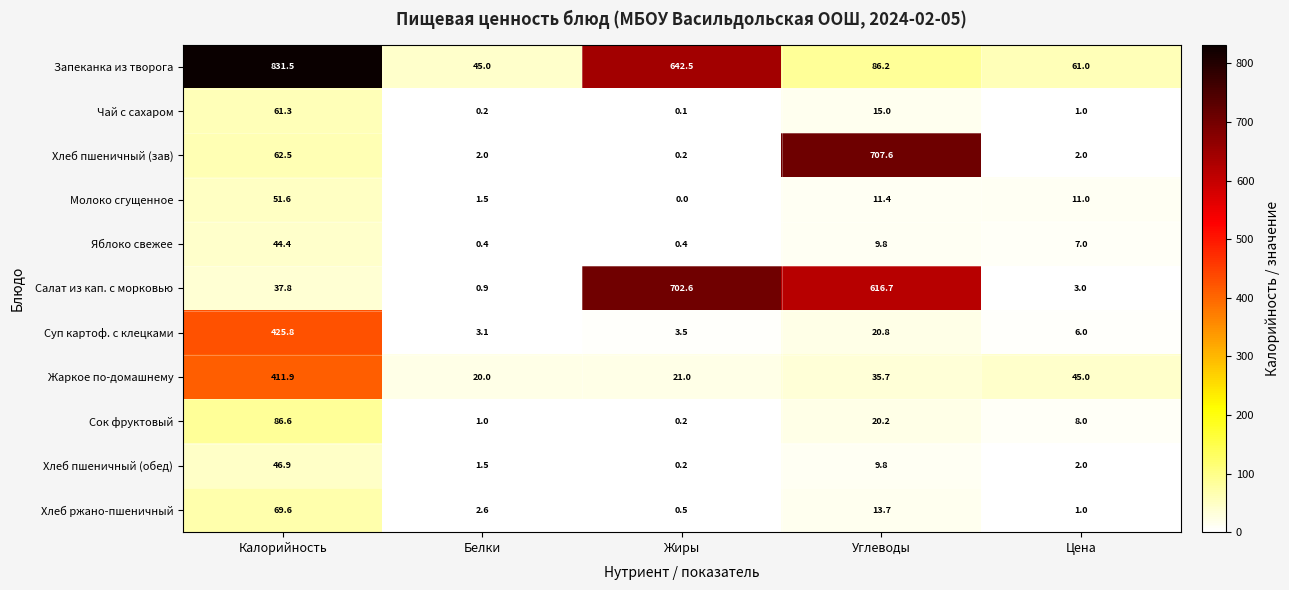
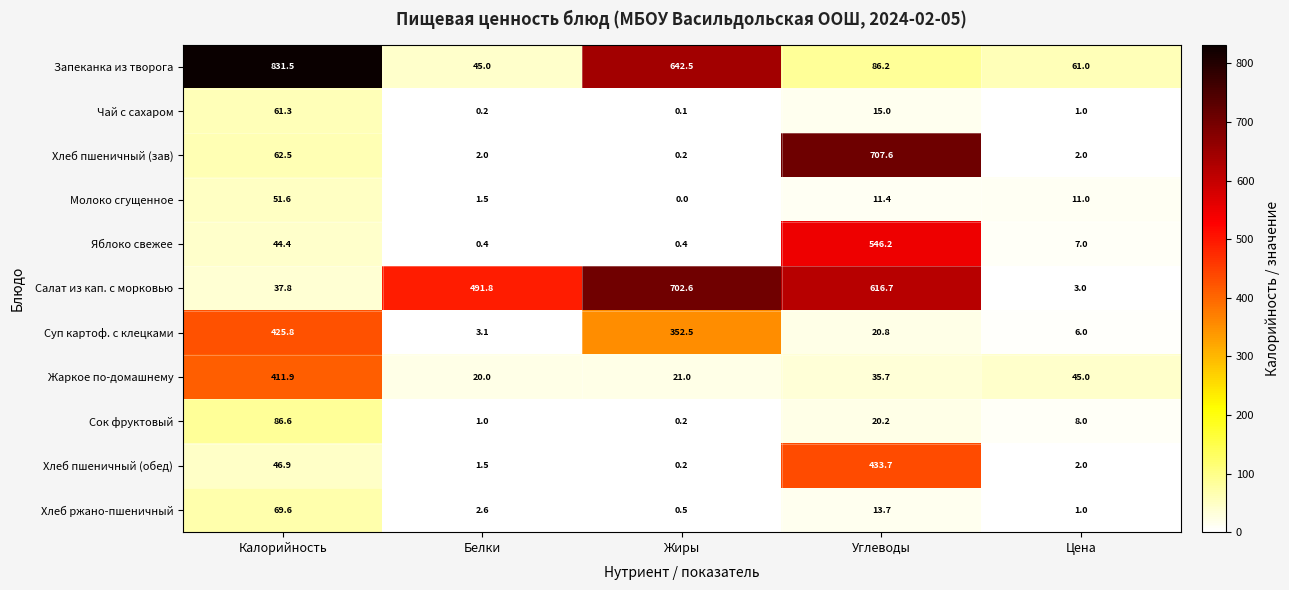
Яблоко свежее, Углеводы: 9.8 -> 546.2
Салат из кап. с морковью, Белки: 0.9 -> 491.8
Суп картоф. с клецками, Жиры: 3.5 -> 352.5
Хлеб пшеничный (обед), Углеводы: 9.8 -> 433.7
